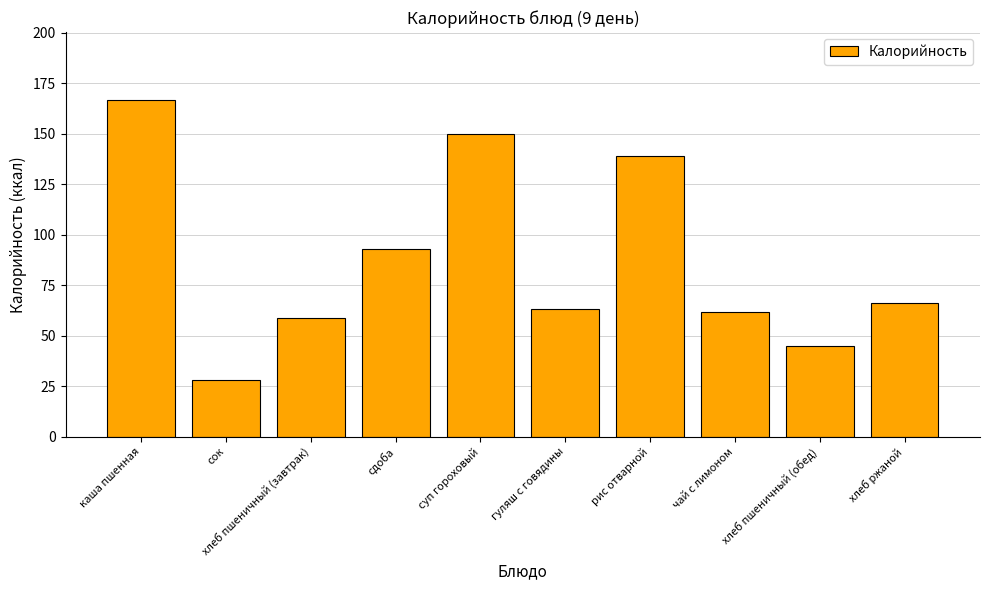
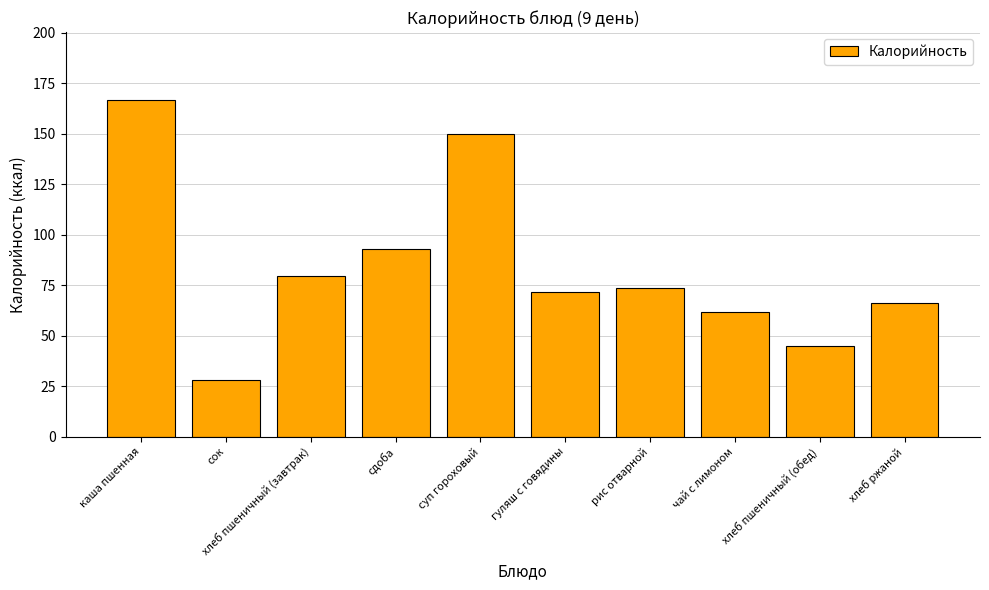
хлеб пшеничный (завтрак): 59 -> 79
гуляш с говядины: 63 -> 72
рис отварной: 139 -> 74
